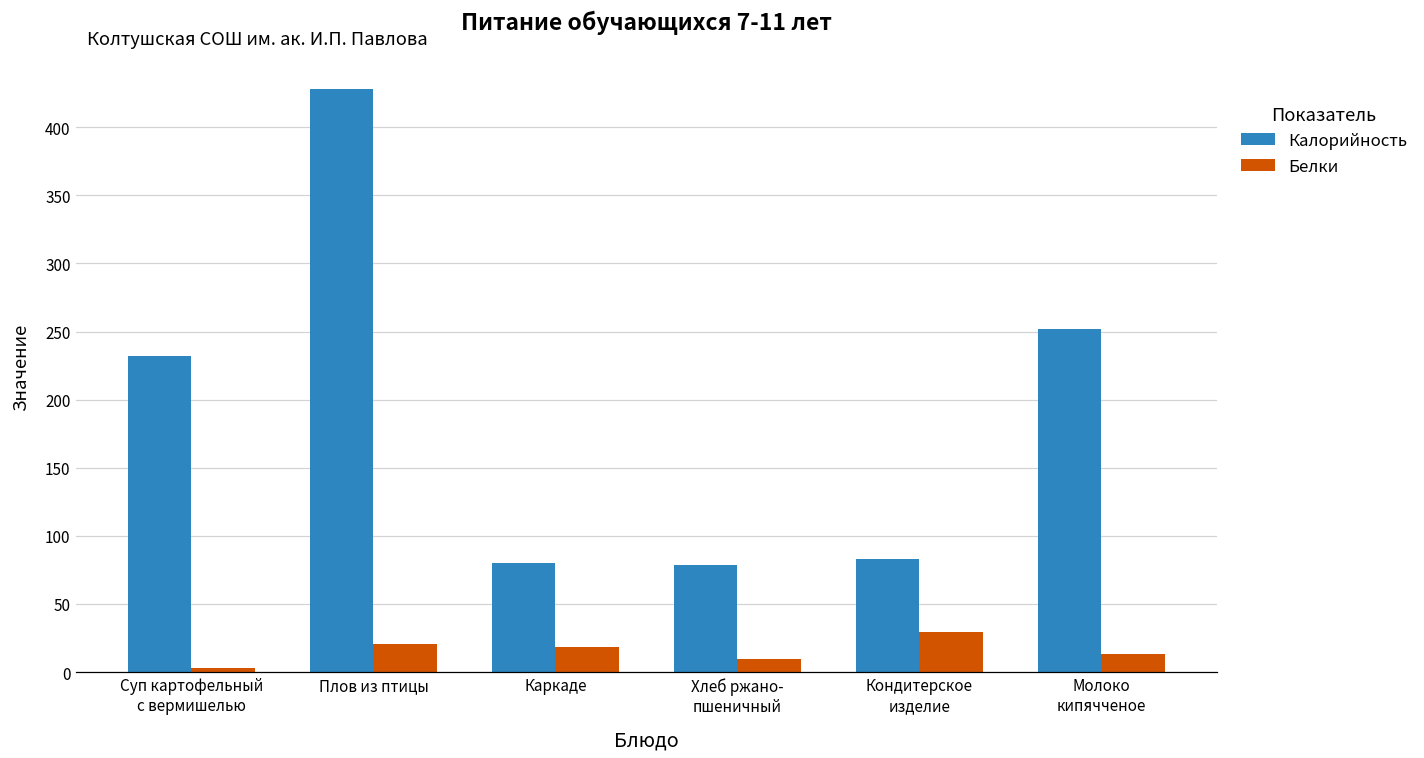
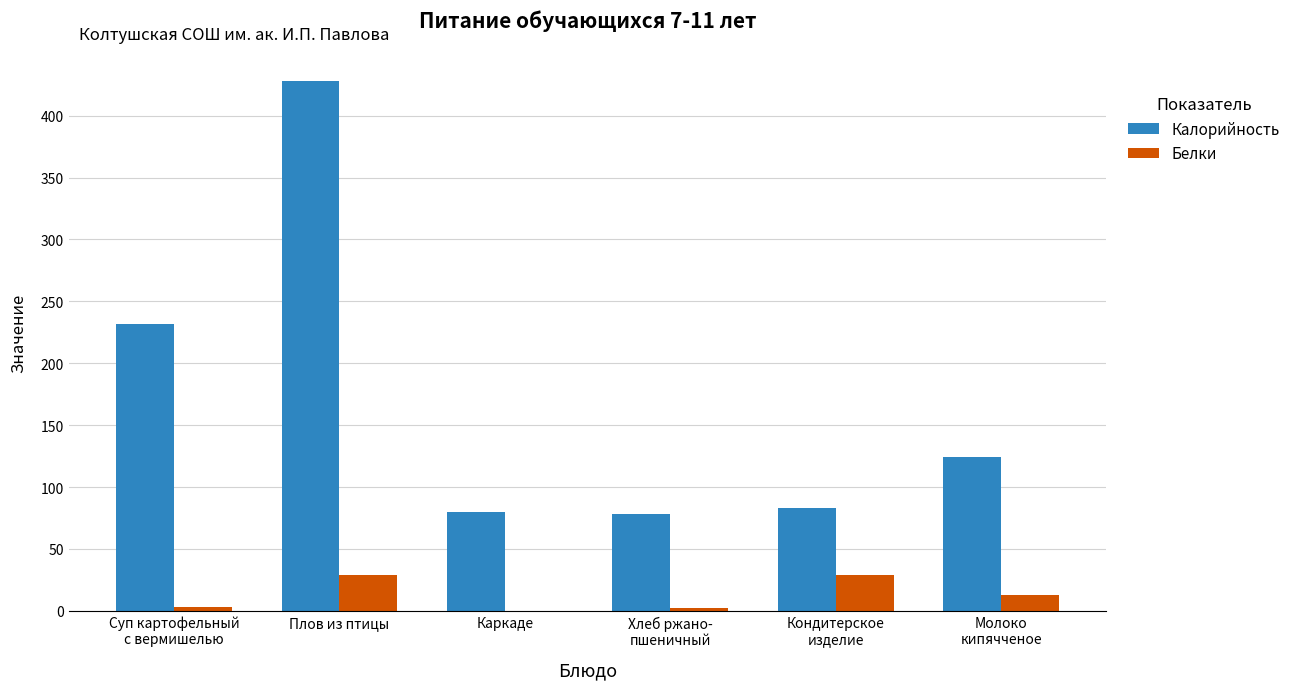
Белки, Плов из птицы: 20 -> 29
Белки, Каркаде: 19 -> 0
Белки, Хлеб ржано- пшеничный: 9 -> 3
Калорийность, Молоко кипячченое: 252 -> 124
